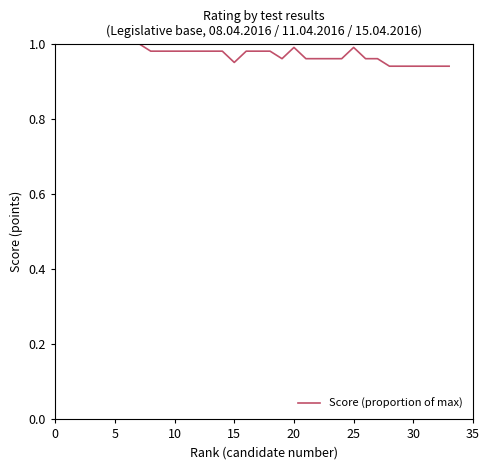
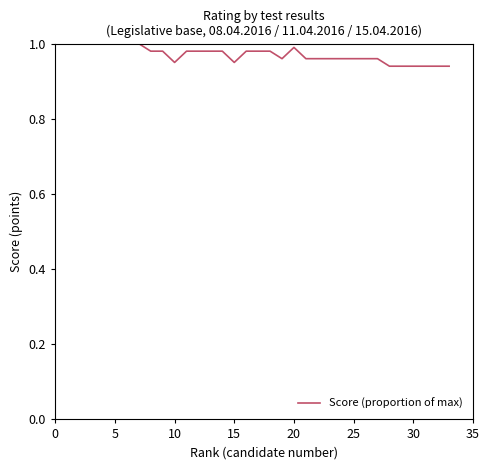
10: 0.98 -> 0.95
25: 0.99 -> 0.96
